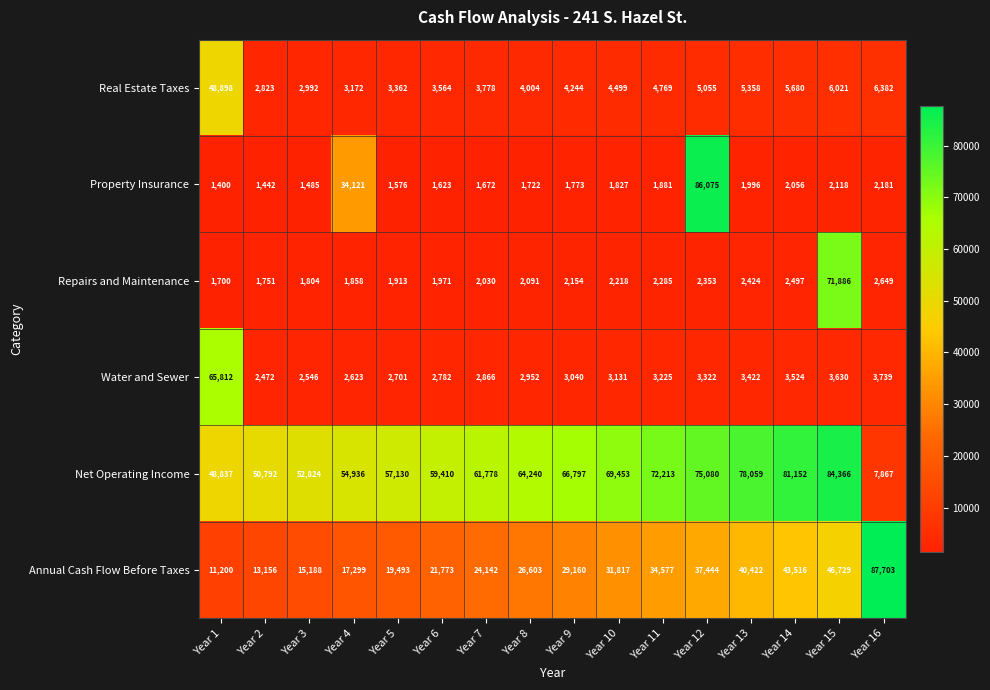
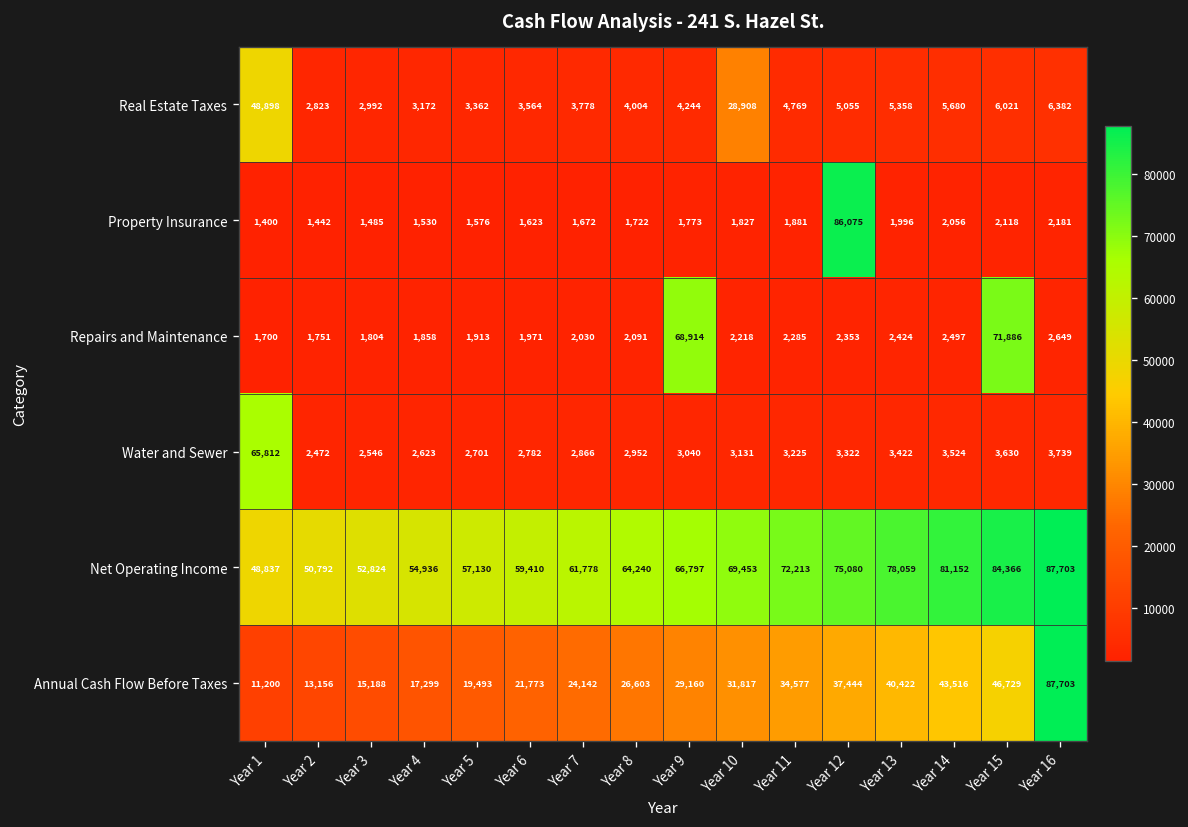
Real Estate Taxes, Year 10: 4,499 -> 28,908
Property Insurance, Year 4: 34,121 -> 1,530
Repairs and Maintenance, Year 9: 2,154 -> 68,914
Net Operating Income, Year 16: 7,867 -> 87,703
